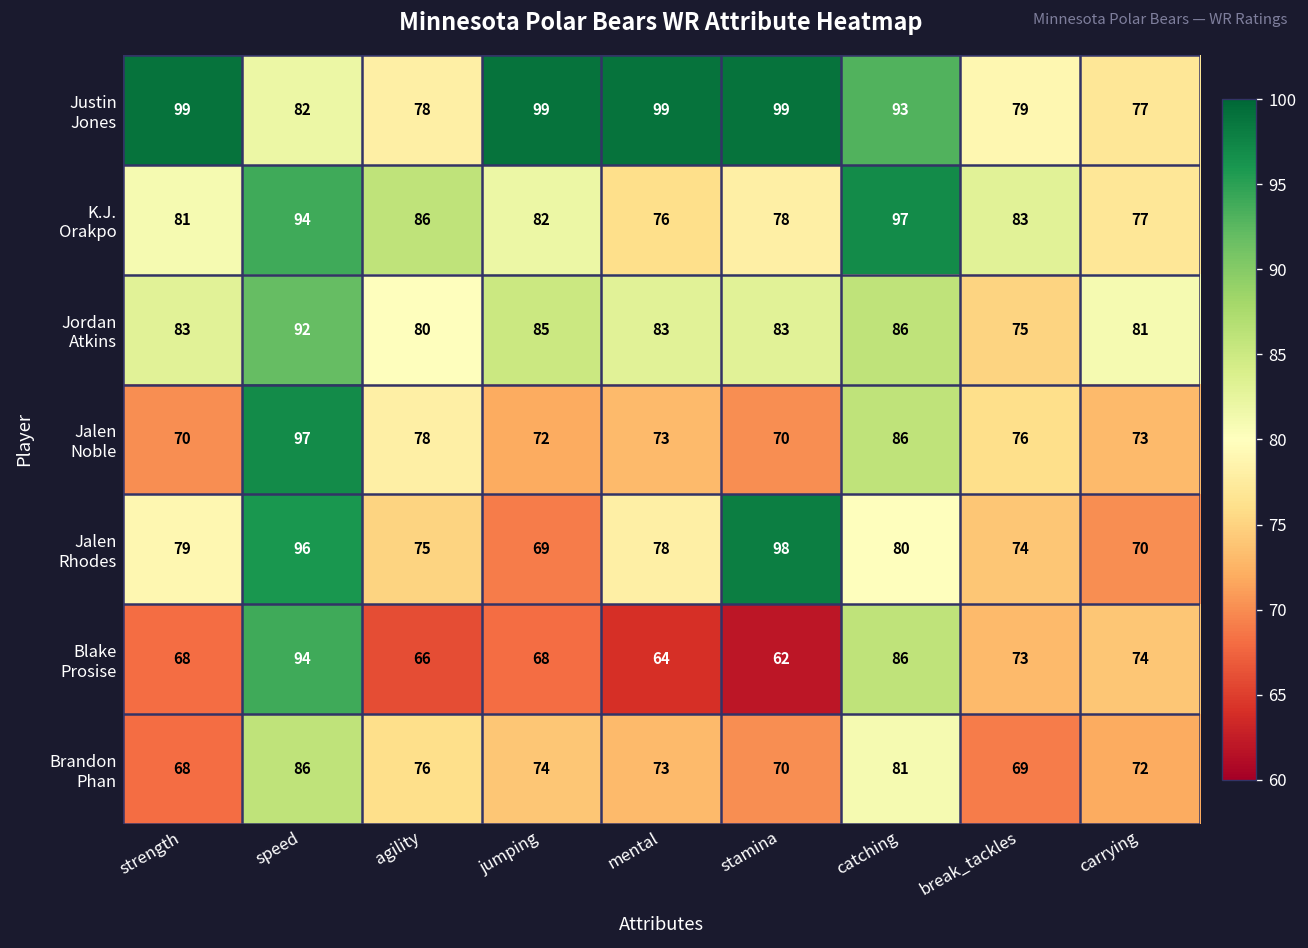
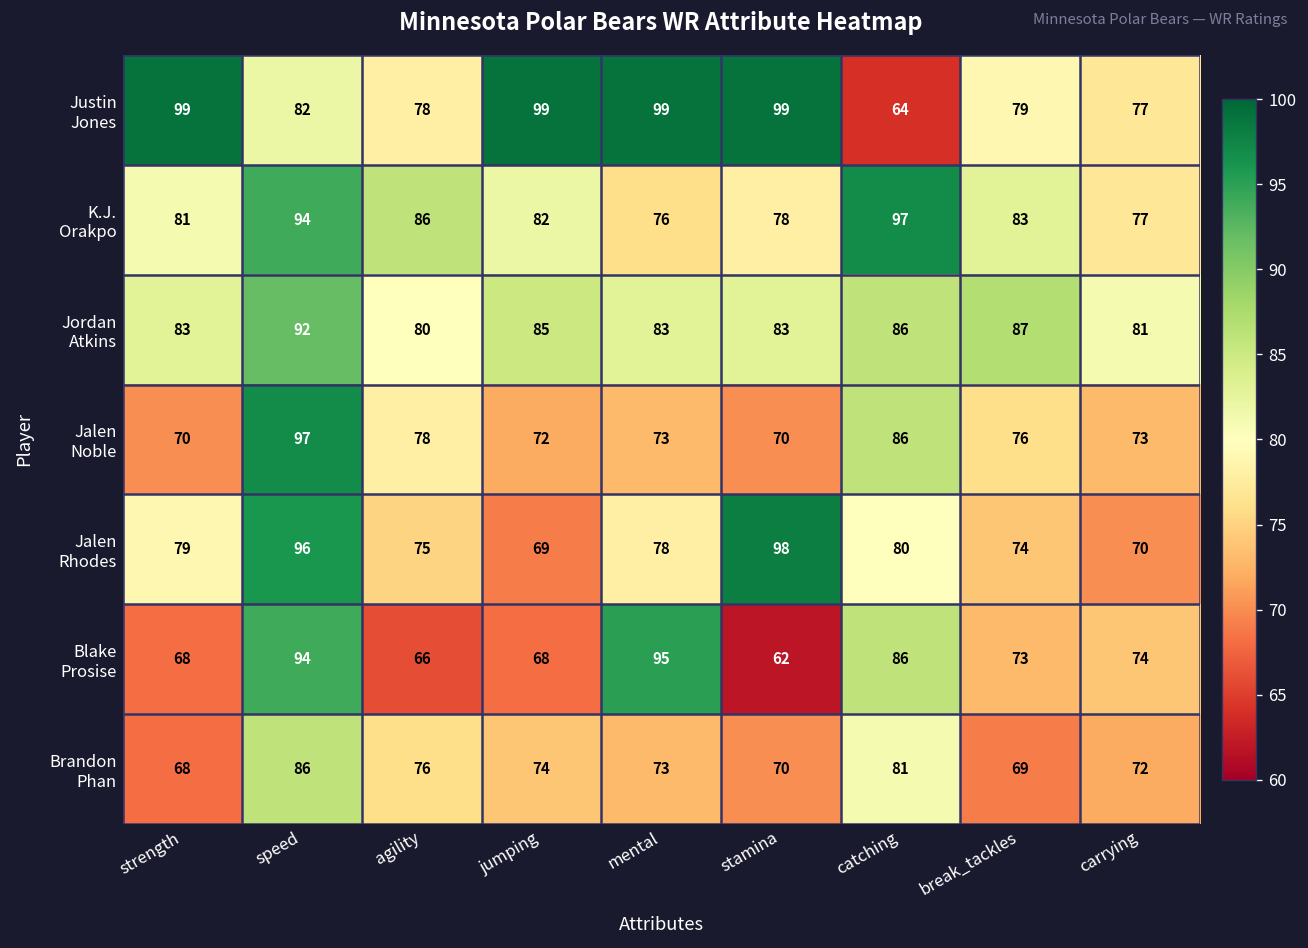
Justin Jones, catching: 93 -> 64
Jordan Atkins, break_tackles: 75 -> 87
Blake Prosise, mental: 64 -> 95
